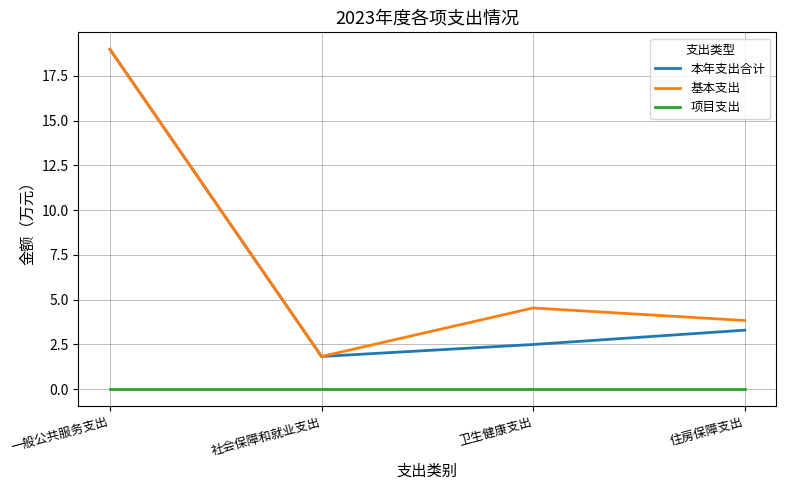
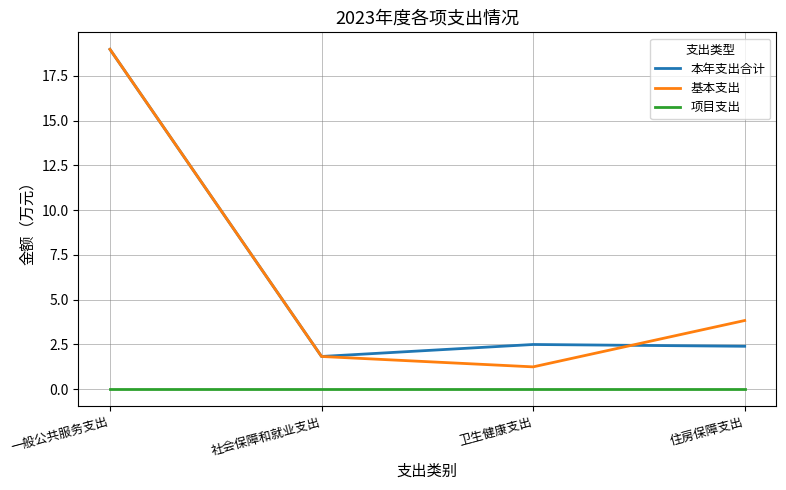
基本支出, 卫生健康支出: 4.5 -> 1.2
本年支出合计, 住房保障支出: 3.3 -> 2.4
